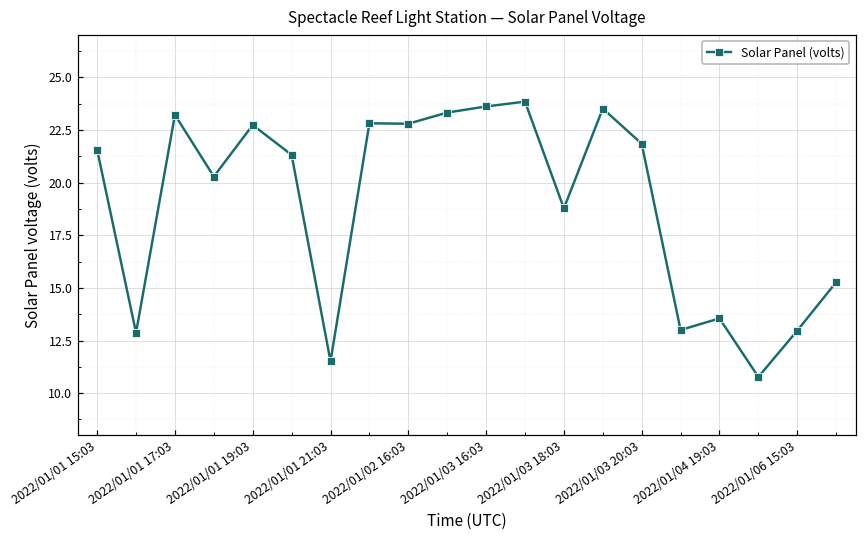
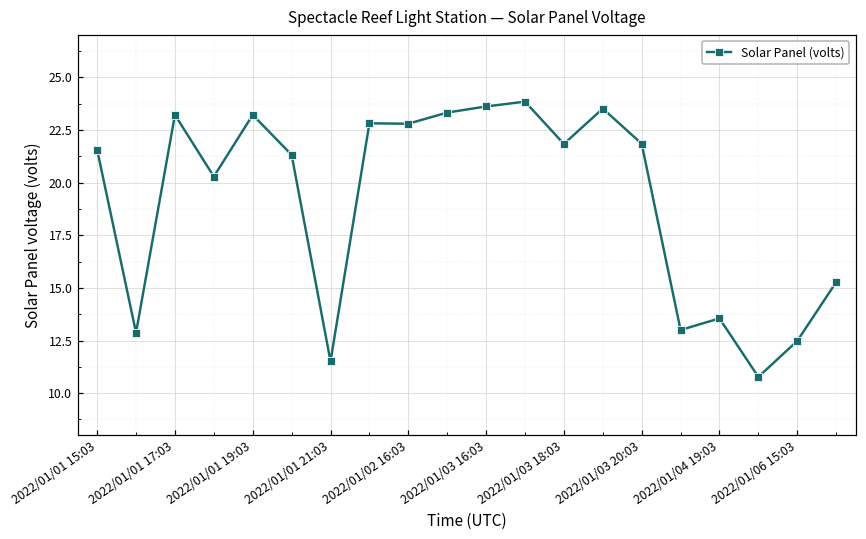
2022/01/01 19:03: 22.7 -> 23.2
2022/01/03 18:03: 18.8 -> 21.8
2022/01/06 15:03: 13.0 -> 12.5
